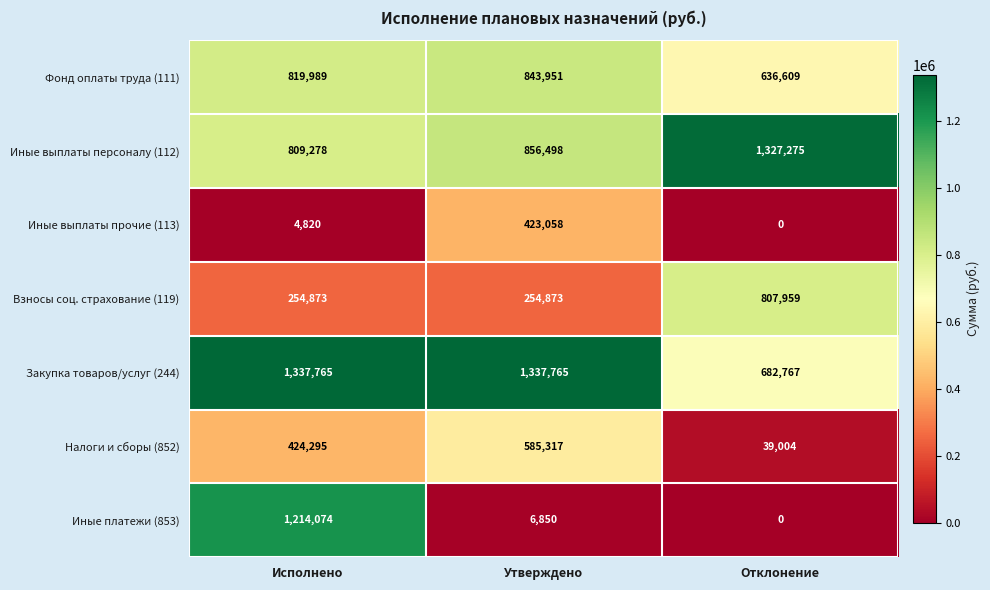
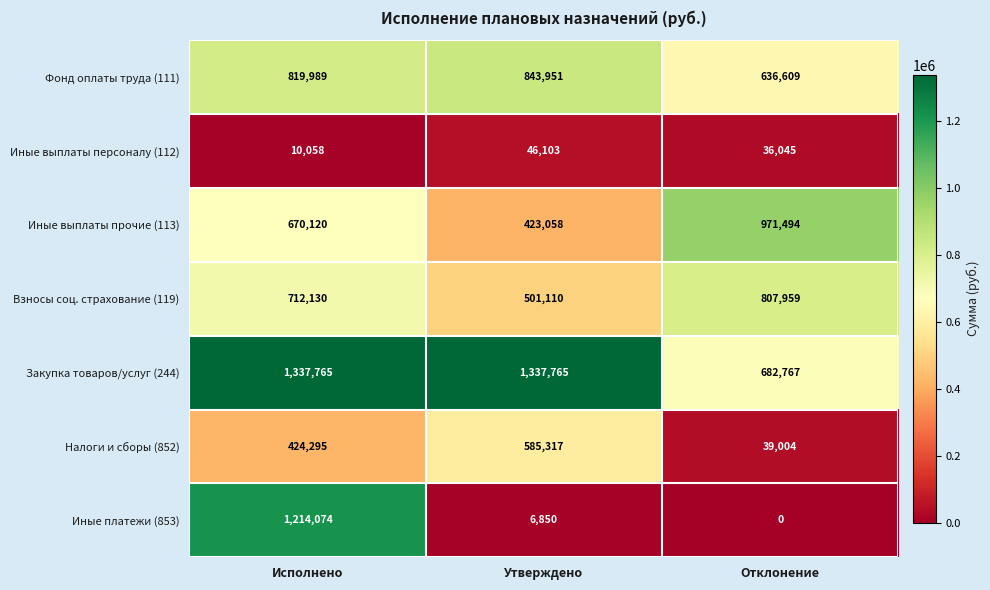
Иные выплаты персоналу (112), Исполнено: 809,278 -> 10,058
Иные выплаты персоналу (112), Утверждено: 856,498 -> 46,103
Иные выплаты персоналу (112), Отклонение: 1,327,275 -> 36,045
Иные выплаты прочие (113), Исполнено: 4,820 -> 670,120
Иные выплаты прочие (113), Отклонение: 0 -> 971,494
Взносы соц. страхование (119), Исполнено: 254,873 -> 712,130
Взносы соц. страхование (119), Утверждено: 254,873 -> 501,110
